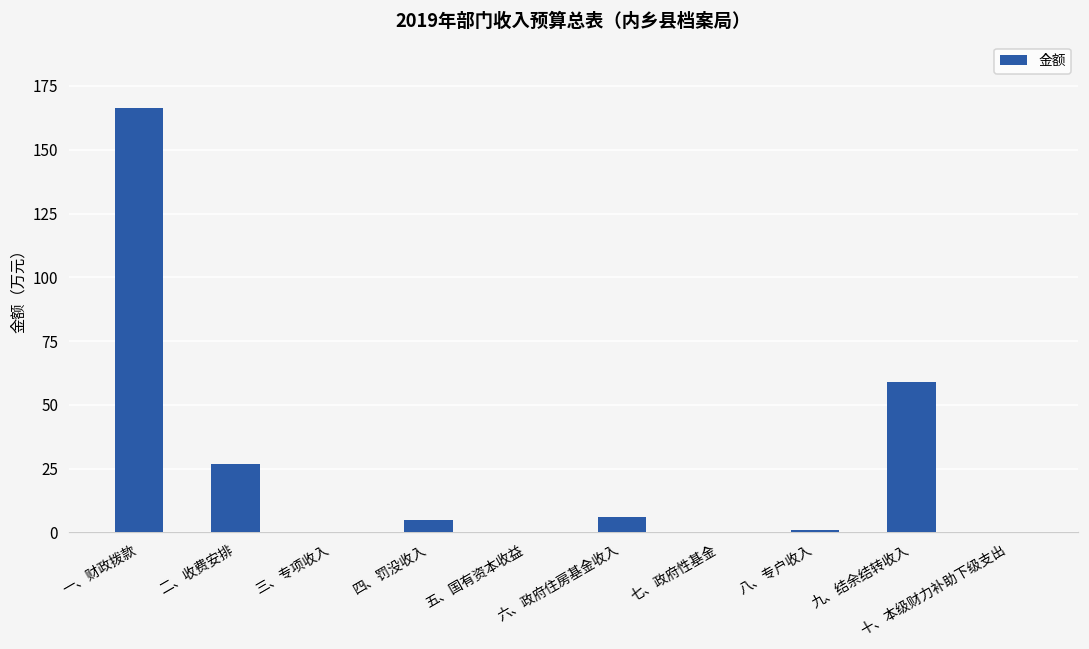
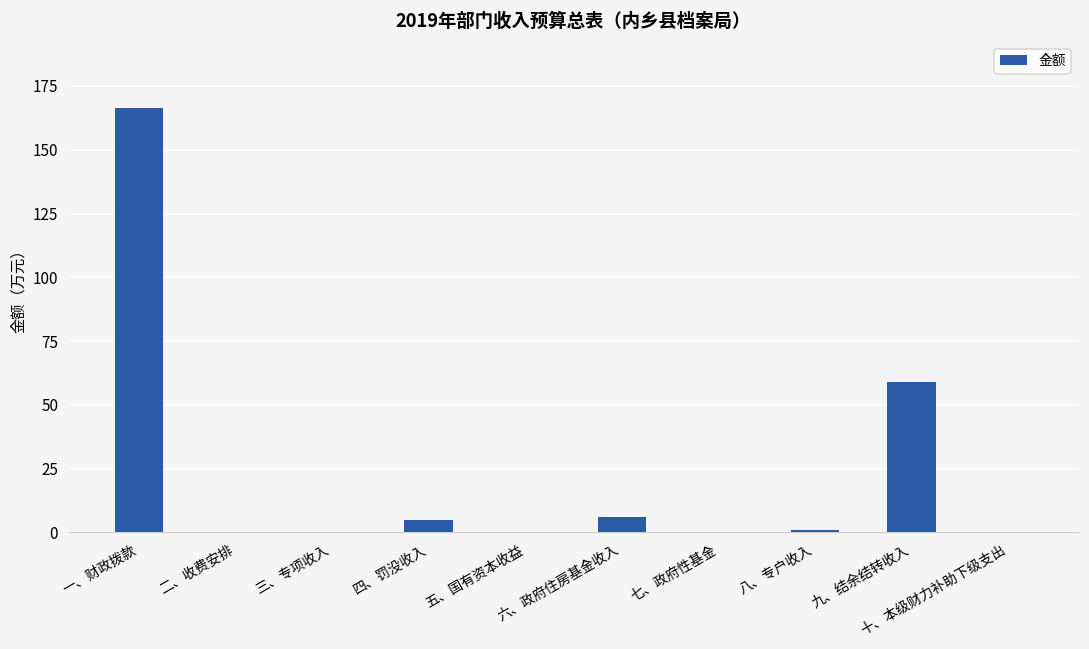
二、收费安排: 27 -> 0
